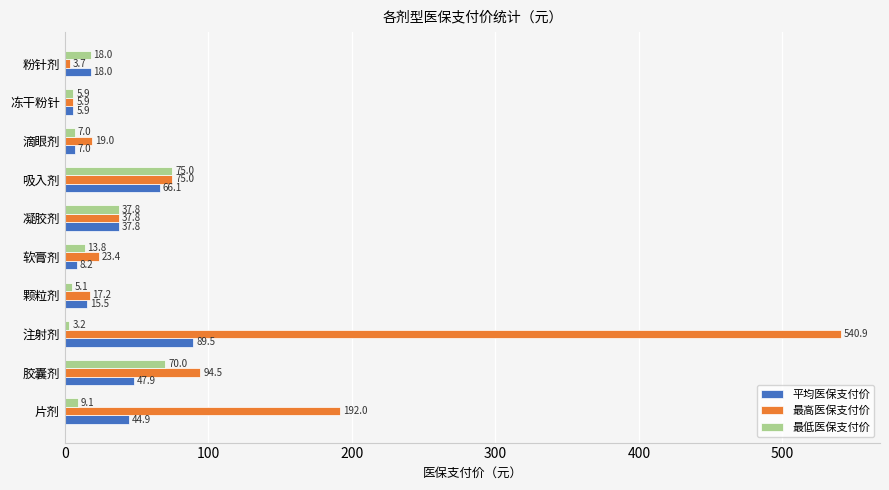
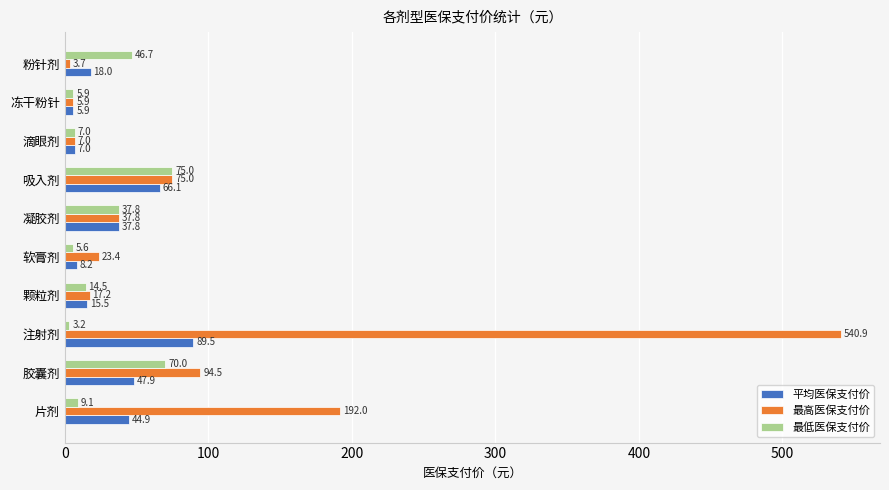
最低医保支付价, 粉针剂: 18.0 -> 46.7
最高医保支付价, 滴眼剂: 19.0 -> 7.0
最低医保支付价, 软膏剂: 13.8 -> 5.6
最低医保支付价, 颗粒剂: 5.1 -> 14.5
